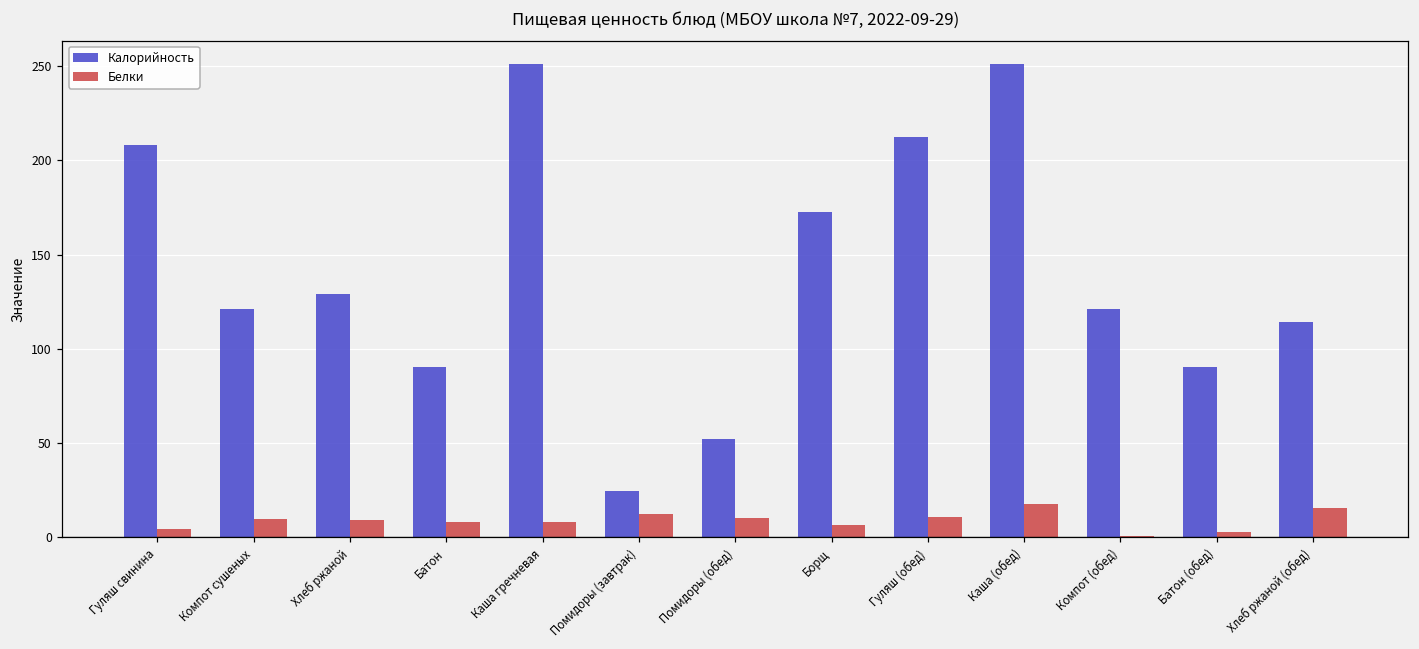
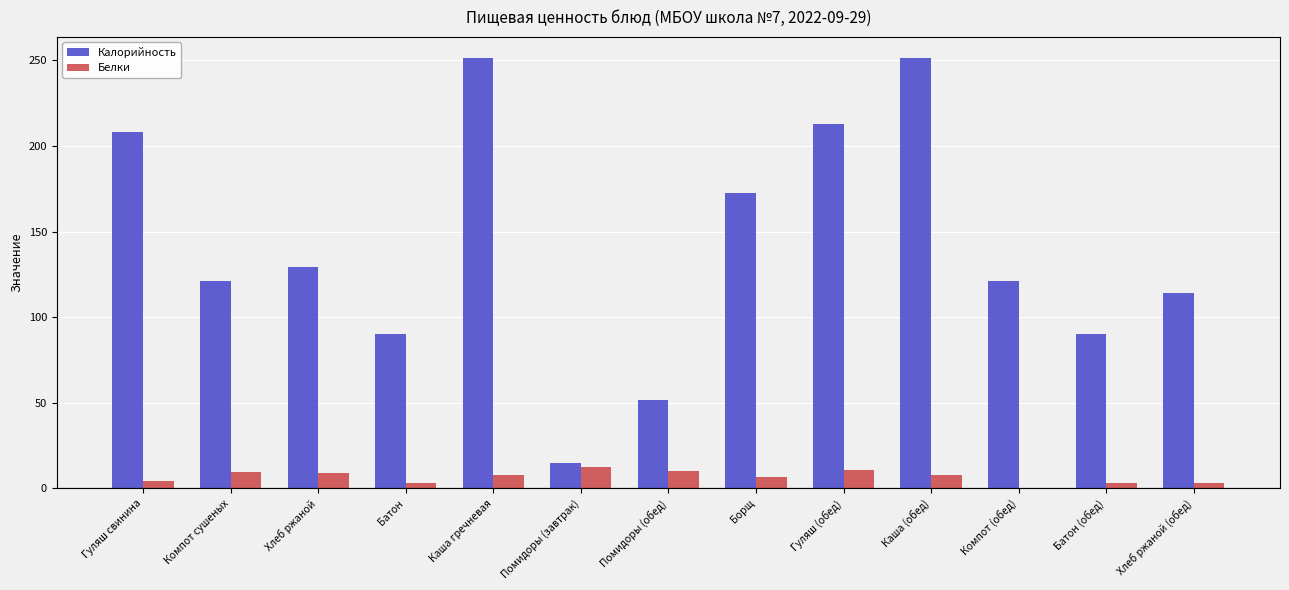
Белки, Батон: 8 -> 3
Калорийность, Помидоры (завтрак): 24 -> 15
Белки, Каша (обед): 18 -> 8
Белки, Хлеб ржаной (обед): 15 -> 3
